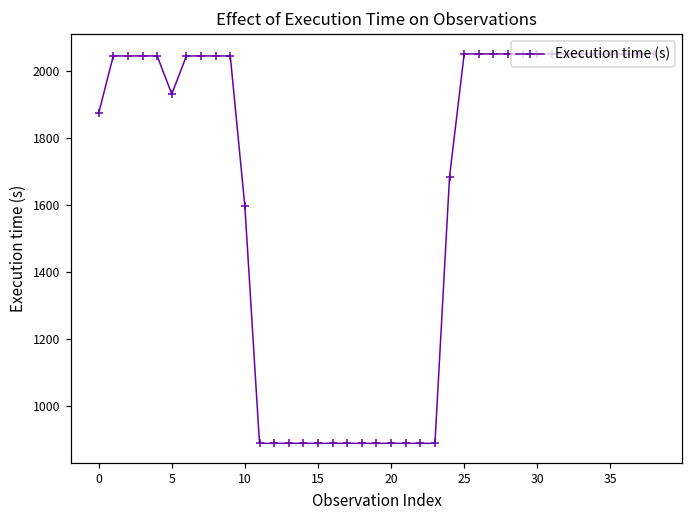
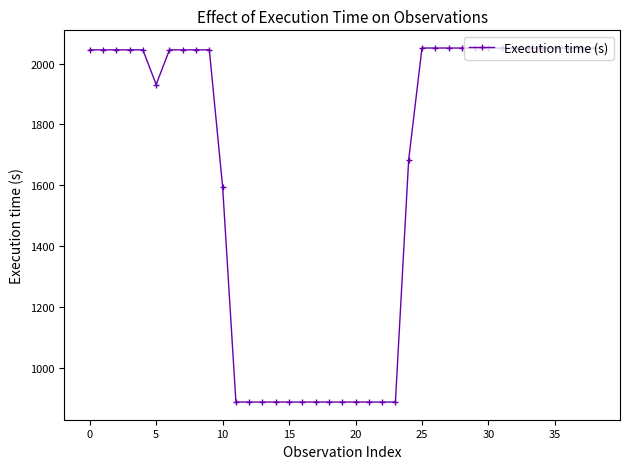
0: 1870 -> 2050
